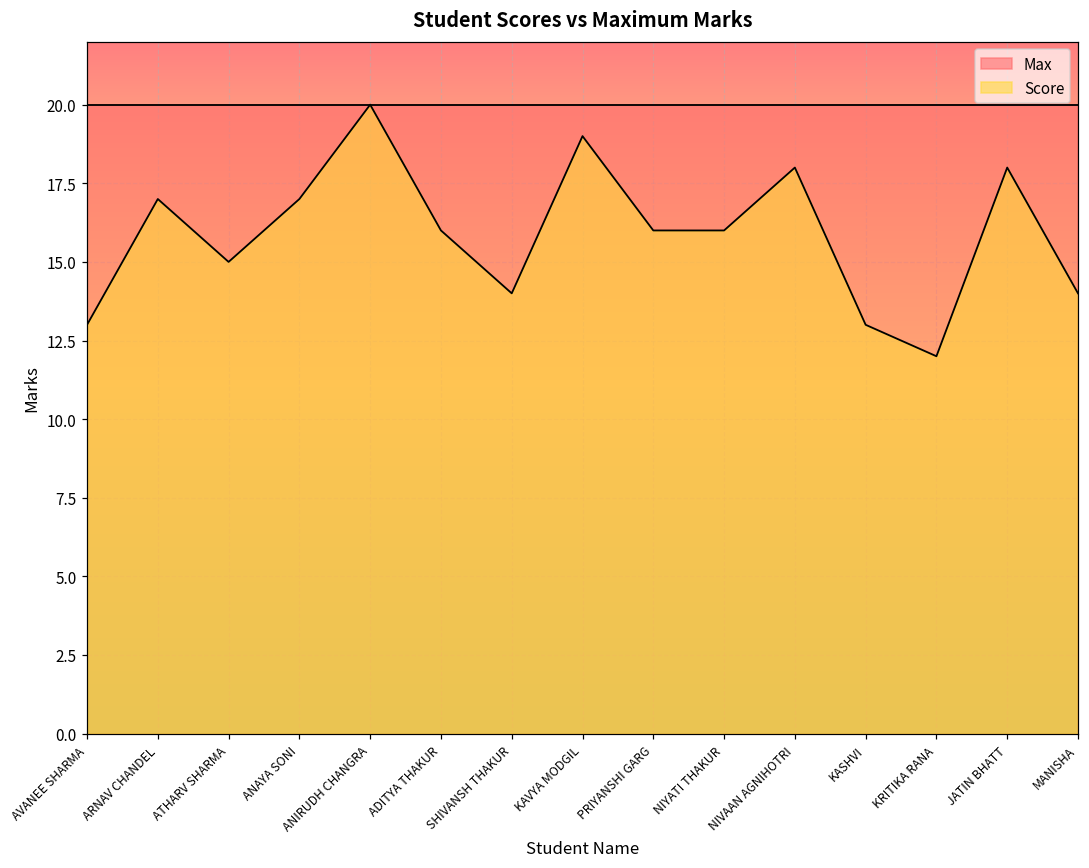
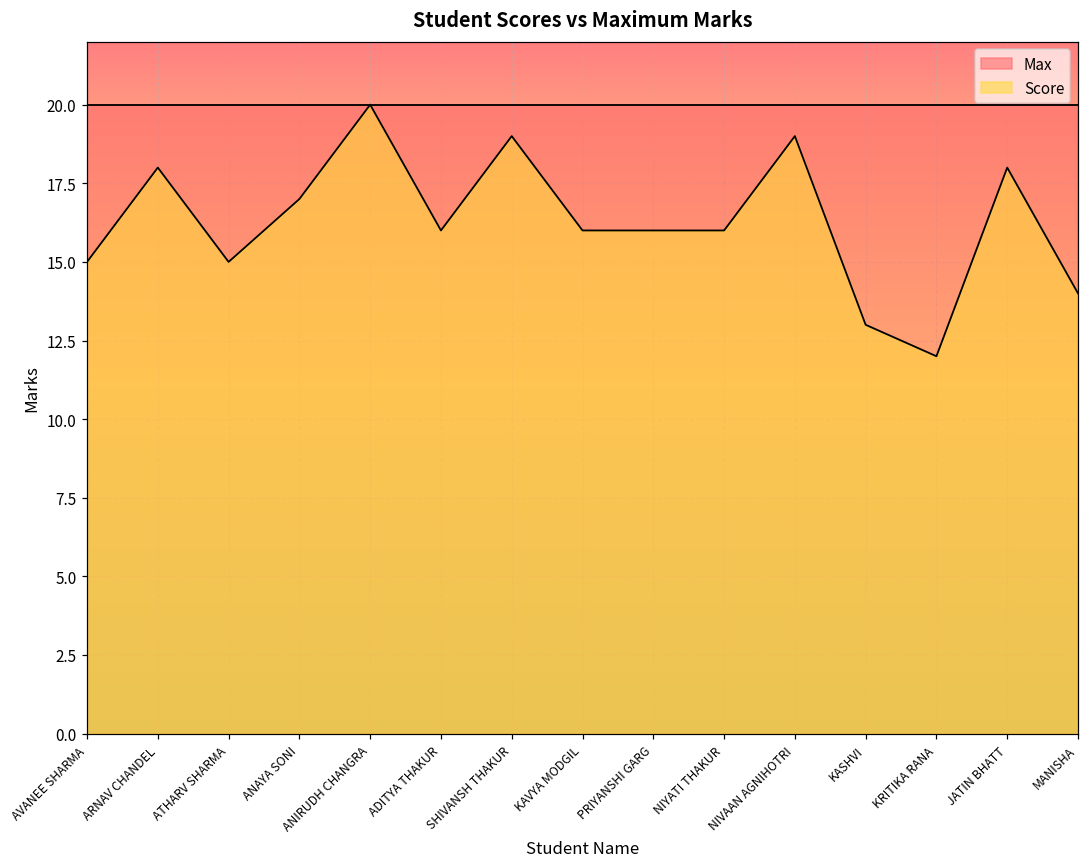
Score, AVANEE SHARMA: 13 -> 15
Score, ARNAV CHANDEL: 17 -> 18
Score, SHIVANSH THAKUR: 14 -> 19
Score, KAVYA MODGIL: 19 -> 16
Score, NIVAAN AGNIHOTRI: 18 -> 19
